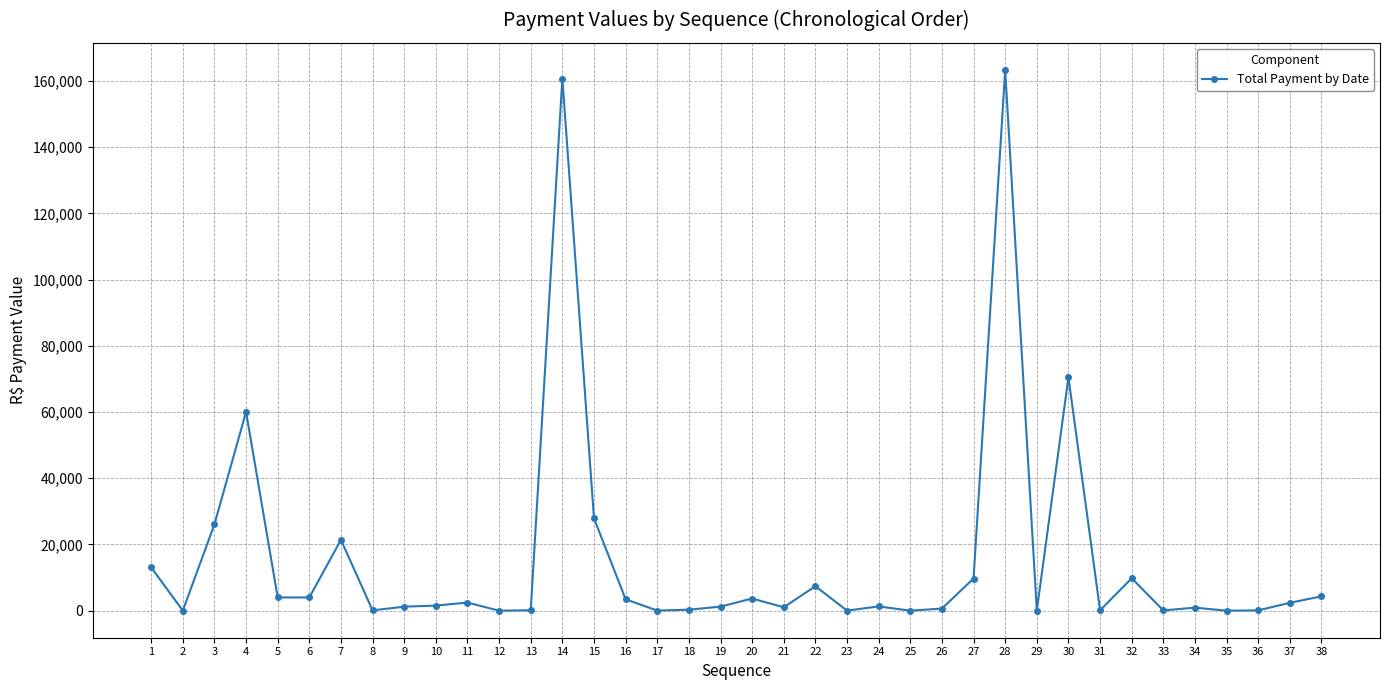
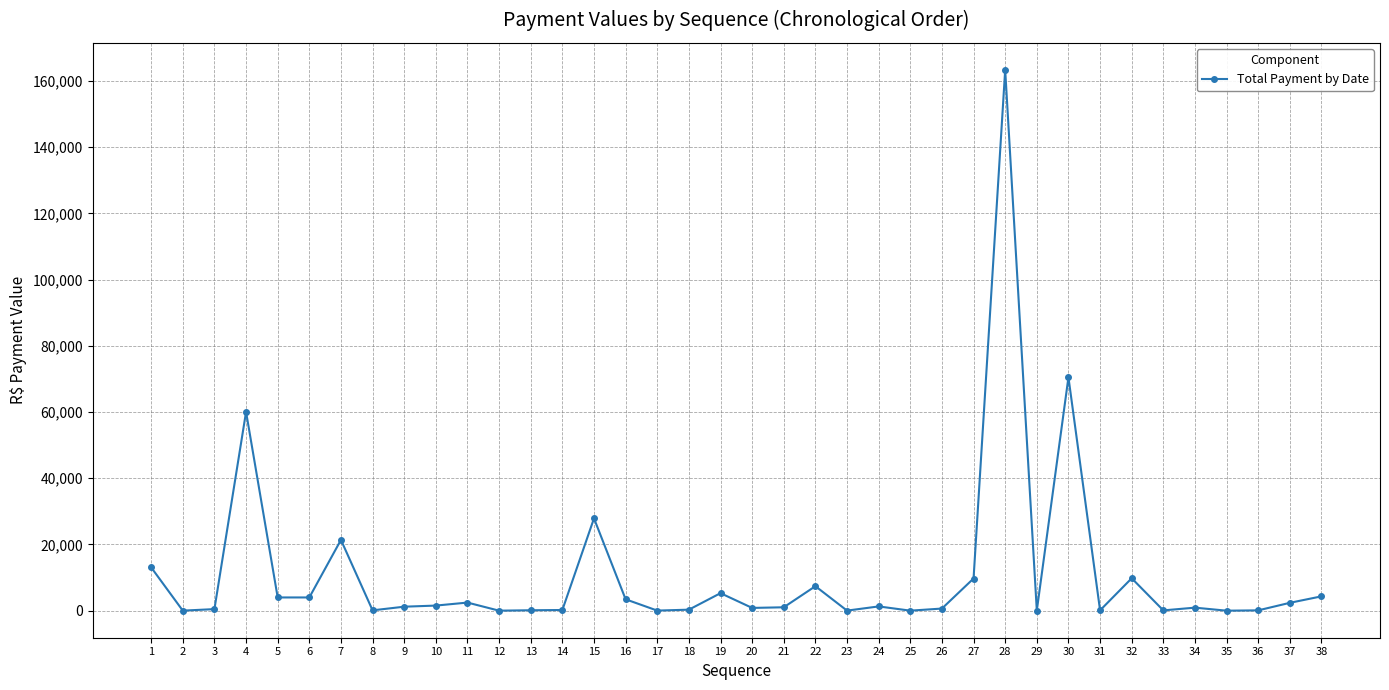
3: 26,000 -> 0
14: 161,000 -> 0
19: 1,000 -> 5,000
20: 4,000 -> 1,000
